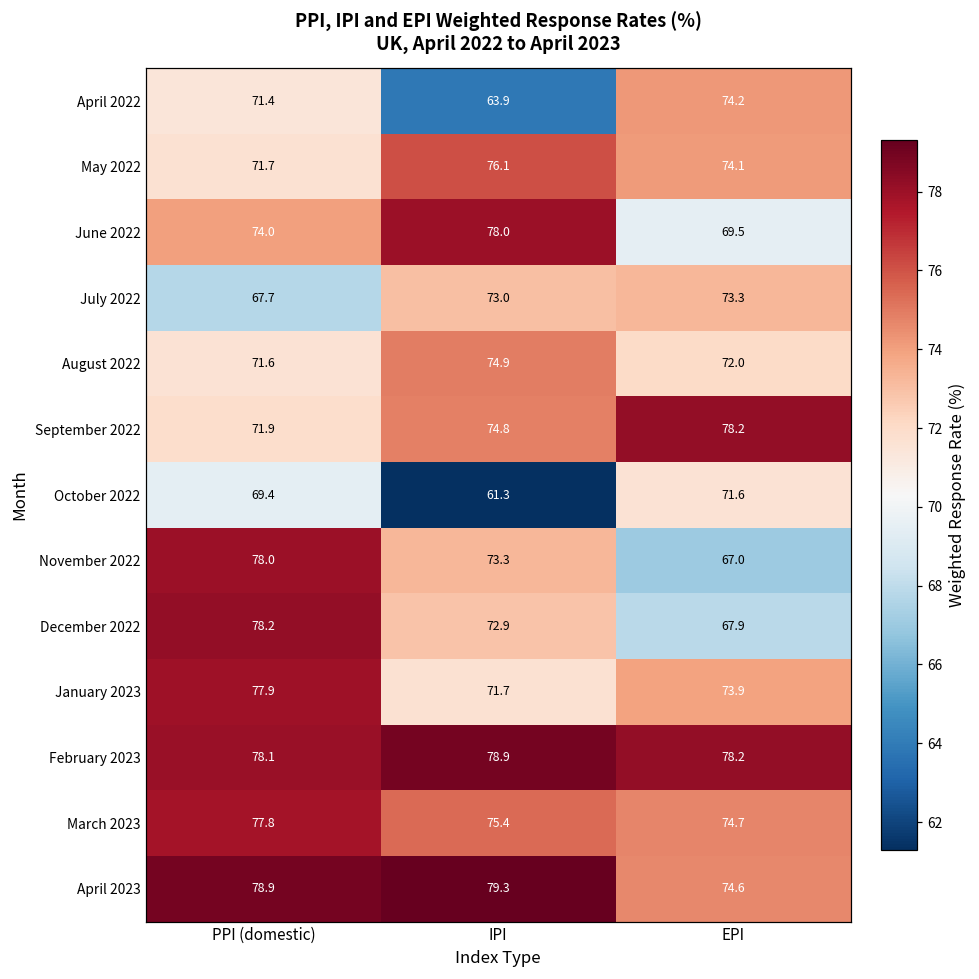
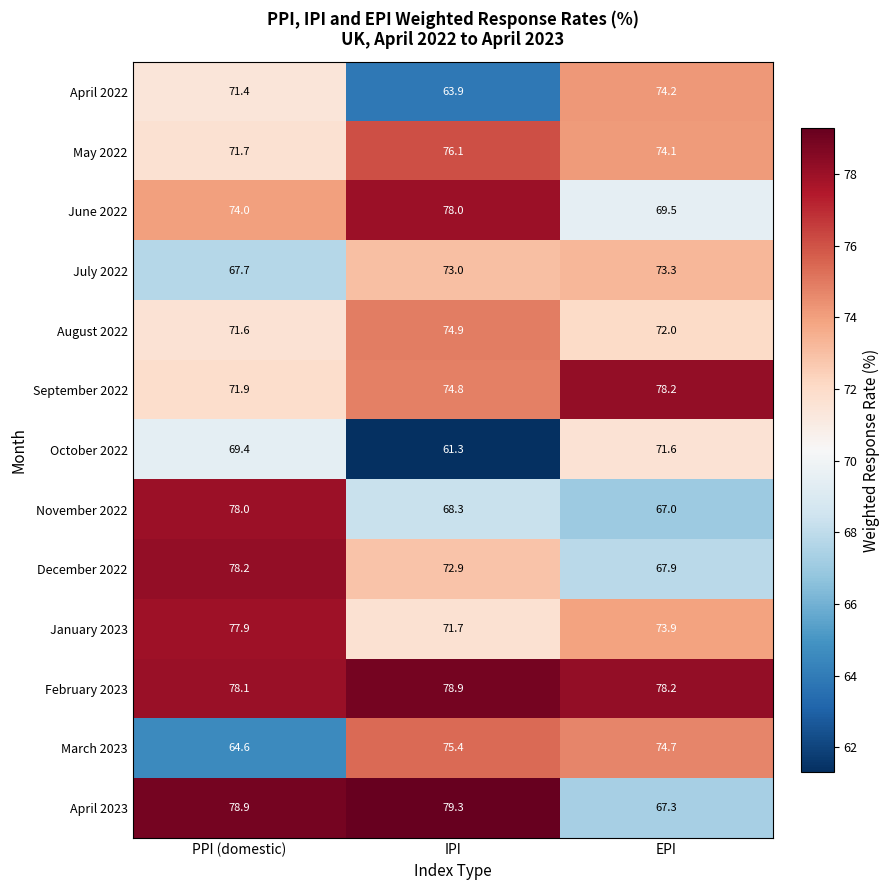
November 2022, IPI: 73.3 -> 68.3
March 2023, PPI (domestic): 77.8 -> 64.6
April 2023, EPI: 74.6 -> 67.3
